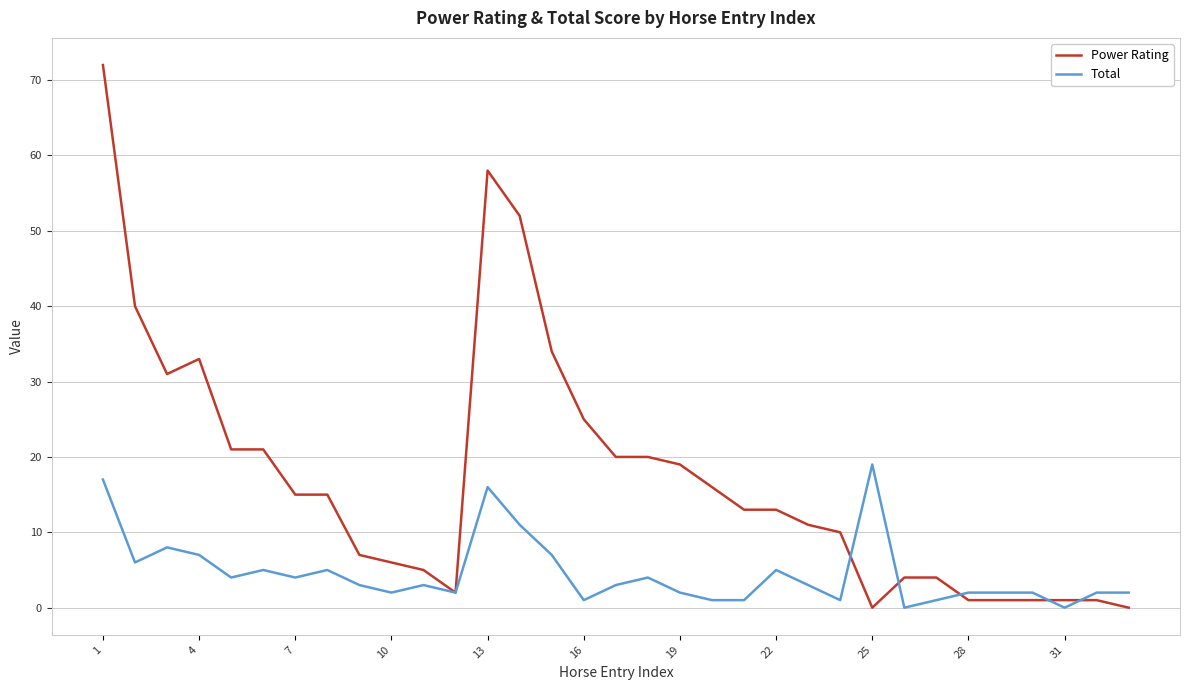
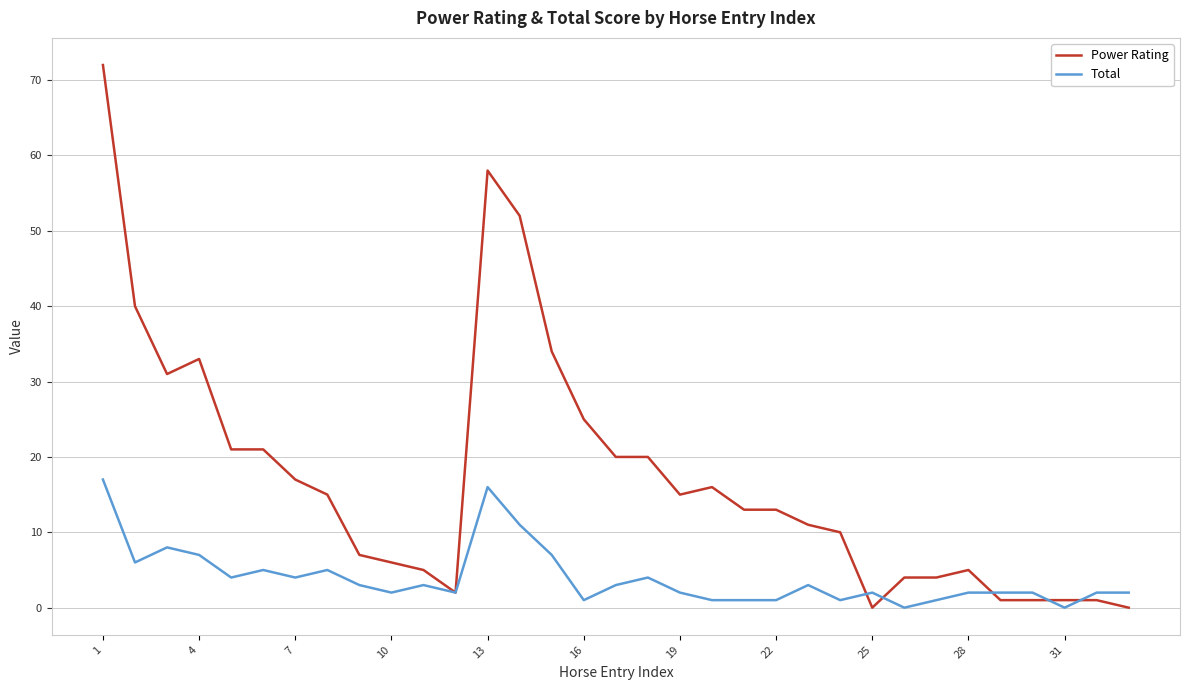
Power Rating, 7: 15 -> 17
Power Rating, 19: 19 -> 15
Total, 22: 5 -> 1
Total, 25: 19 -> 2
Power Rating, 28: 1 -> 5
